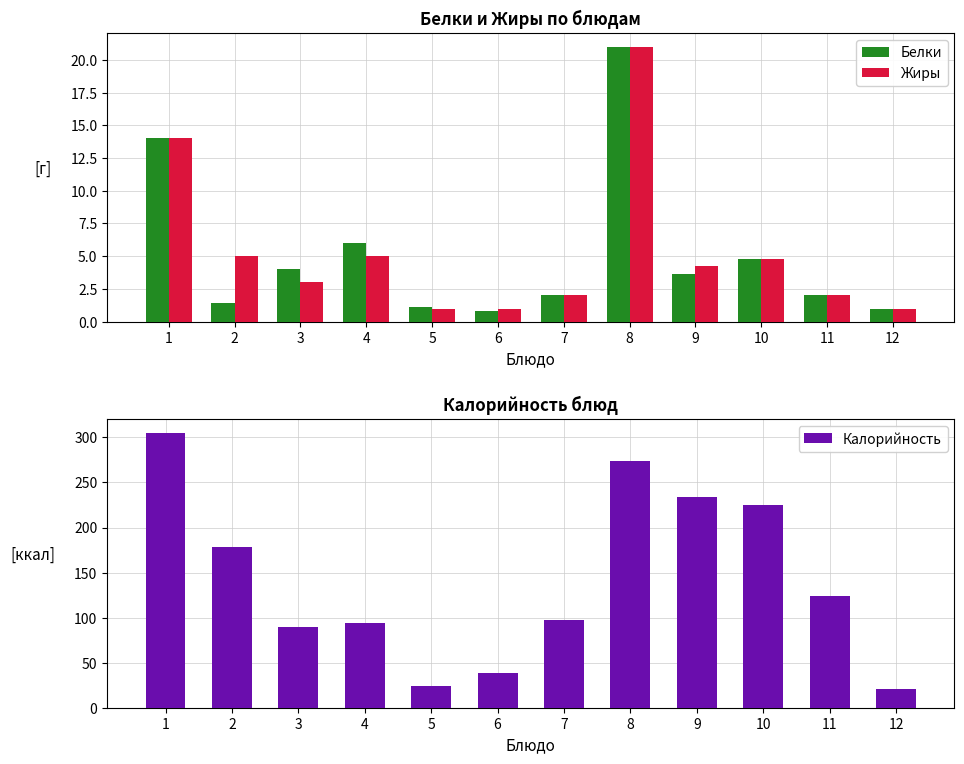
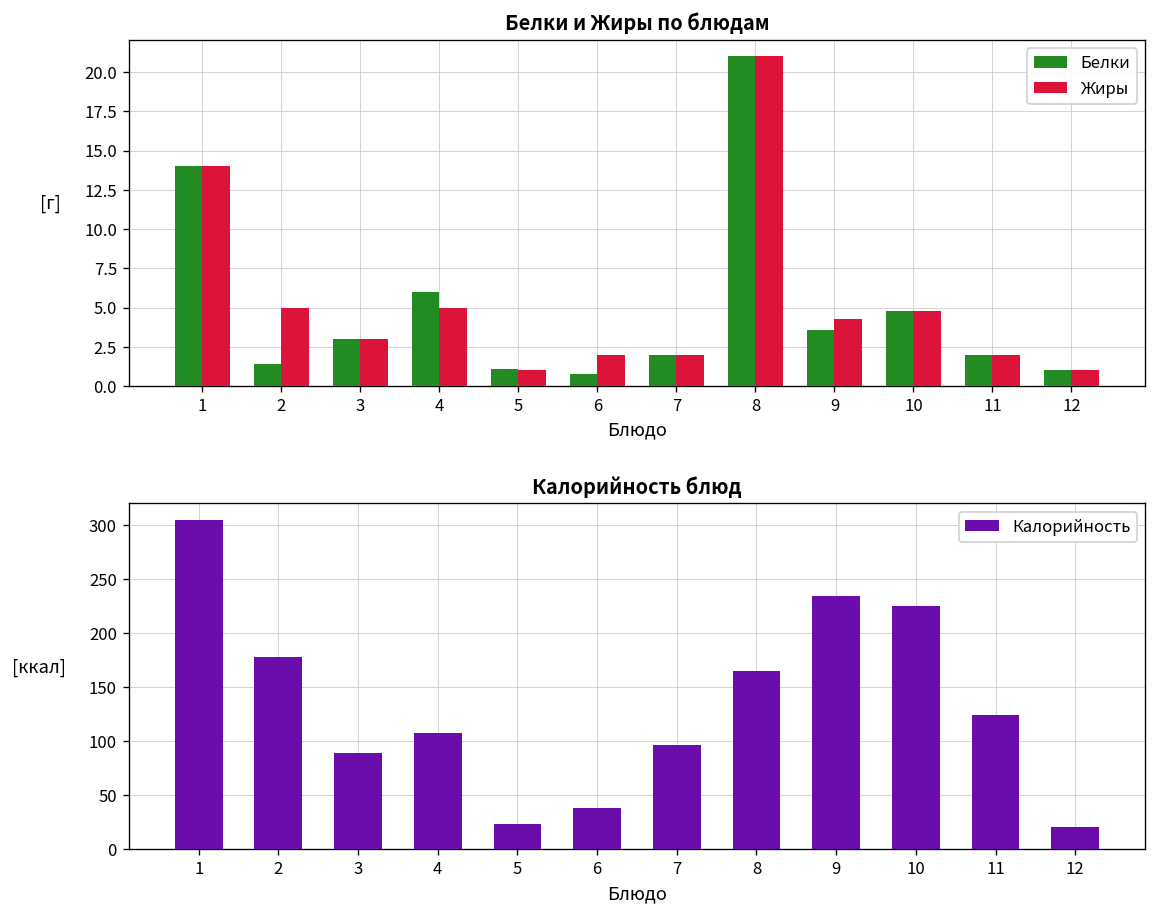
Белки и Жиры по блюдам, Белки, 3: 4 -> 3
Белки и Жиры по блюдам, Жиры, 6: 1 -> 2
Калорийность блюд, 4: 90 -> 110
Калорийность блюд, 8: 270 -> 170
